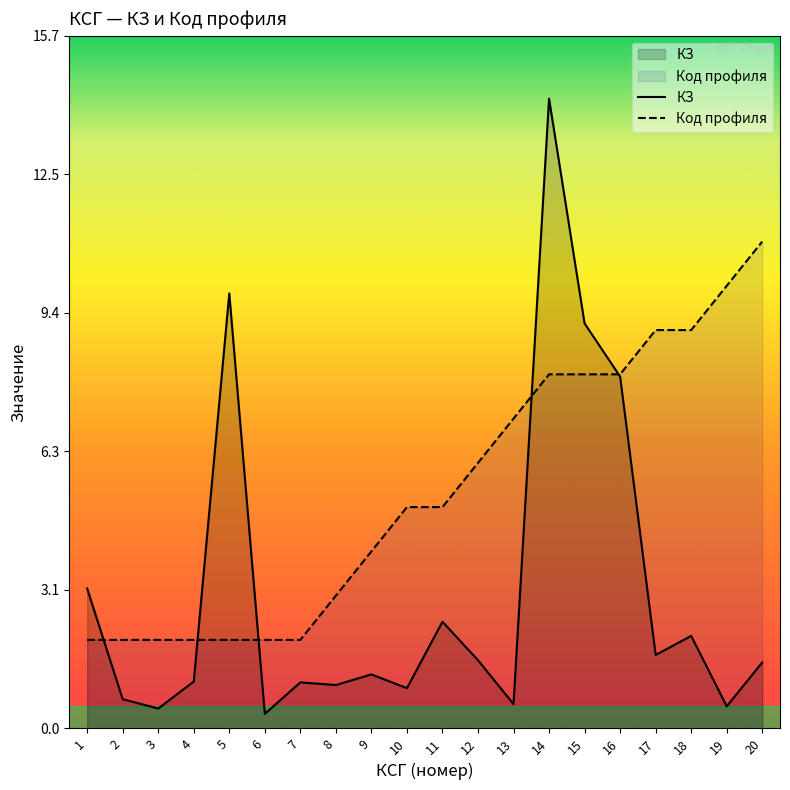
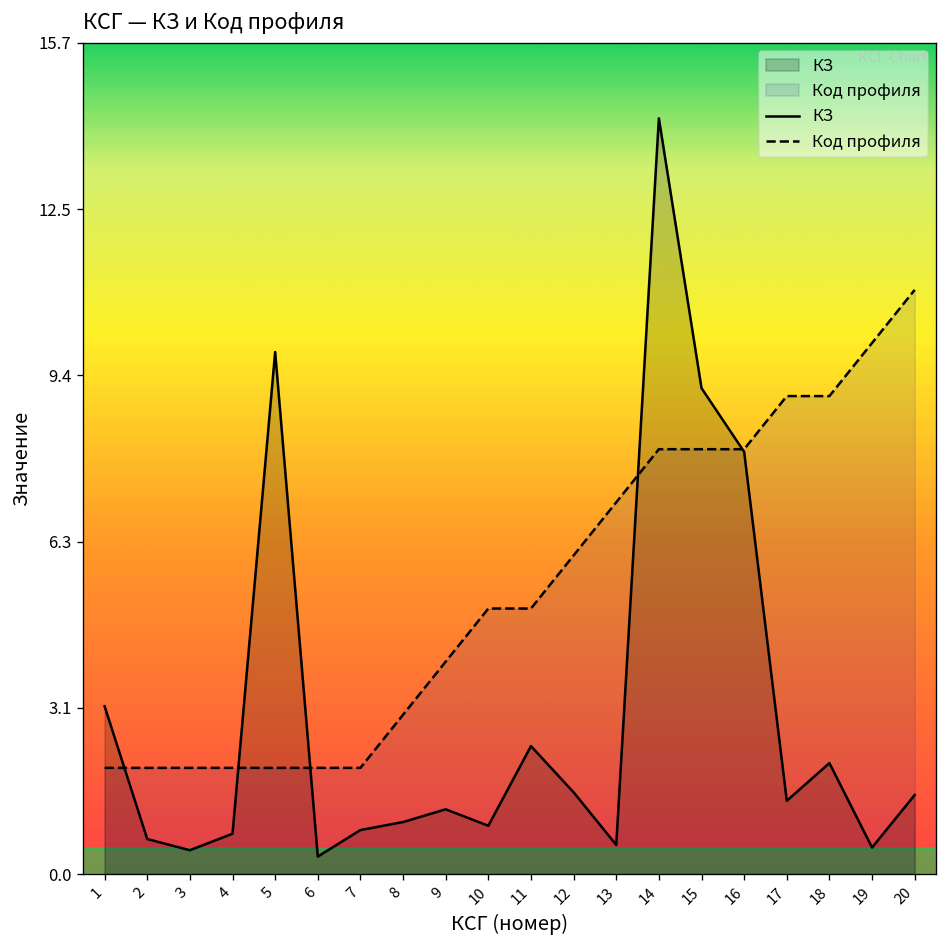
КЗ, 4: 1.1 -> 0.8
КЗ, 7: 1.0 -> 0.8
КЗ, 17: 1.7 -> 1.4
